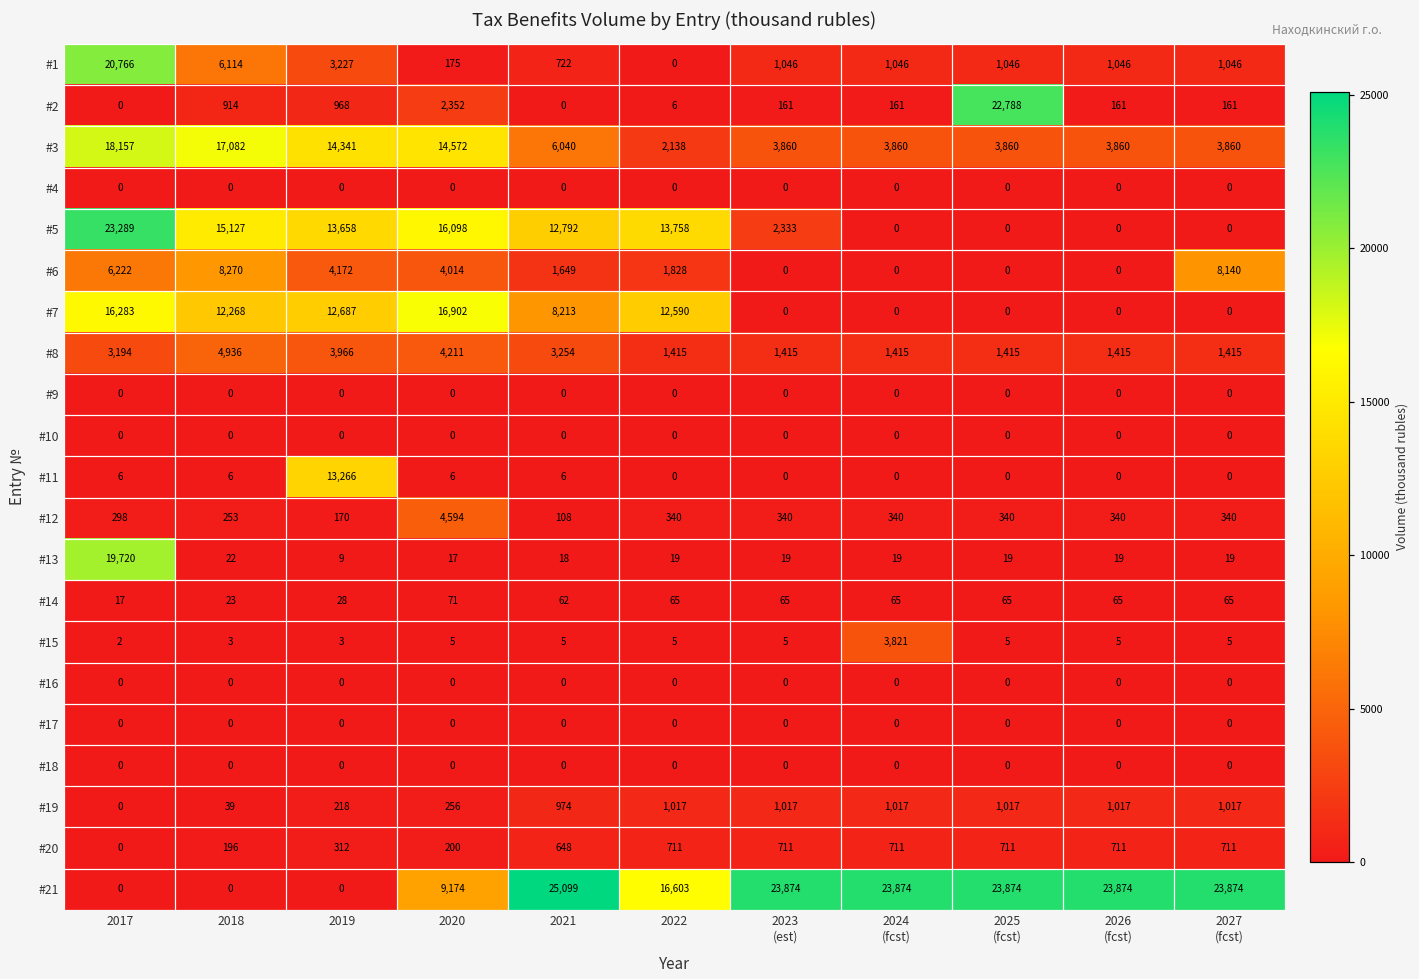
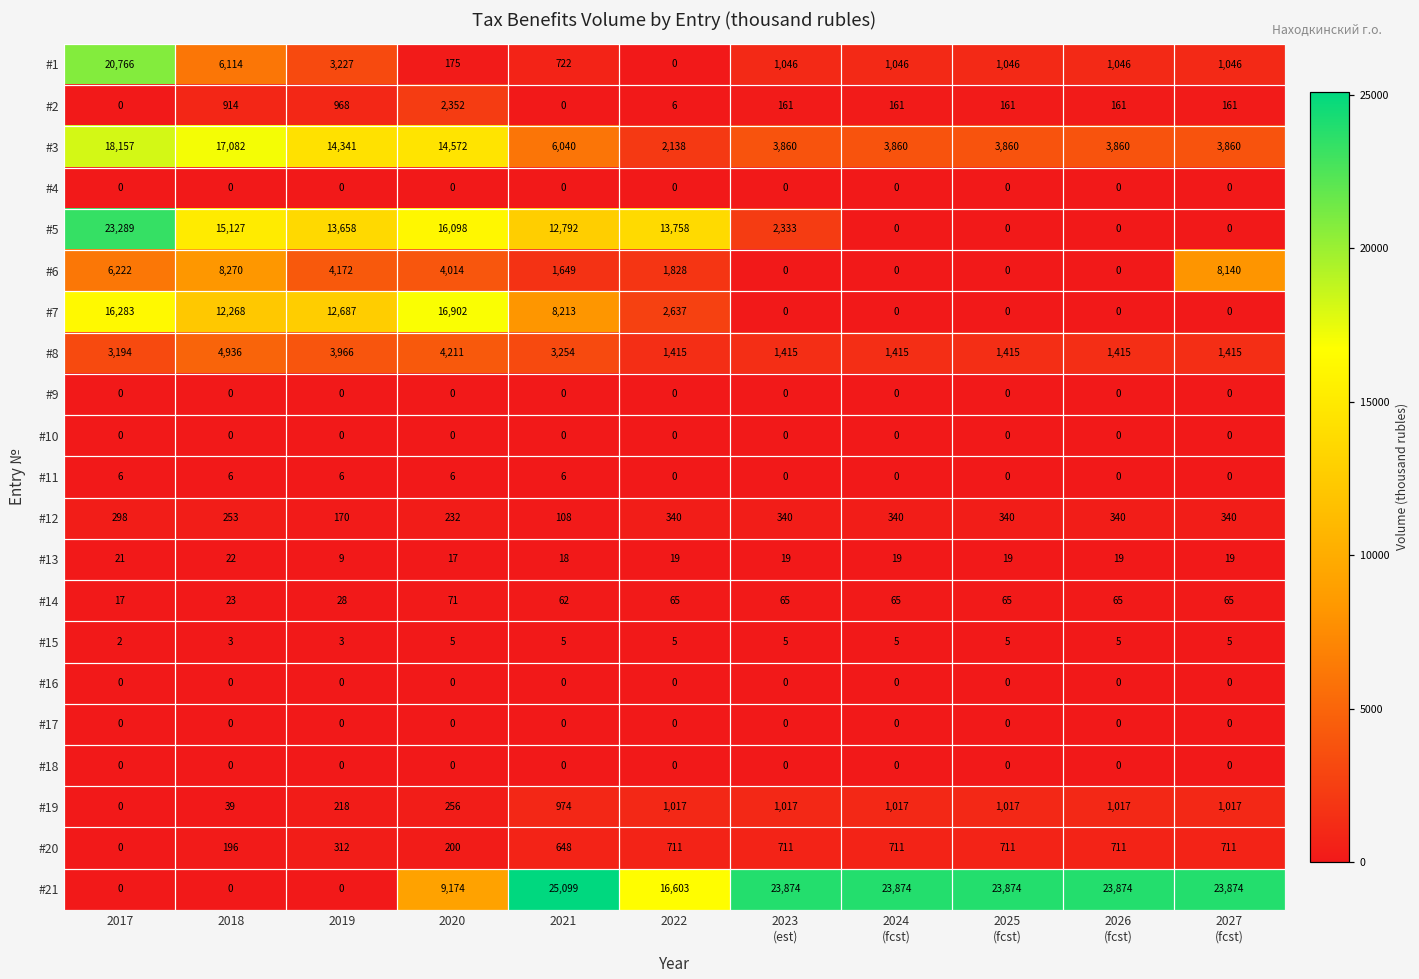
#2, 2025 (fcst): 22,788 -> 161
#7, 2022: 12,590 -> 2,637
#11, 2019: 13,266 -> 6
#12, 2020: 4,594 -> 232
#13, 2017: 19,720 -> 21
#15, 2024 (fcst): 3,821 -> 5
